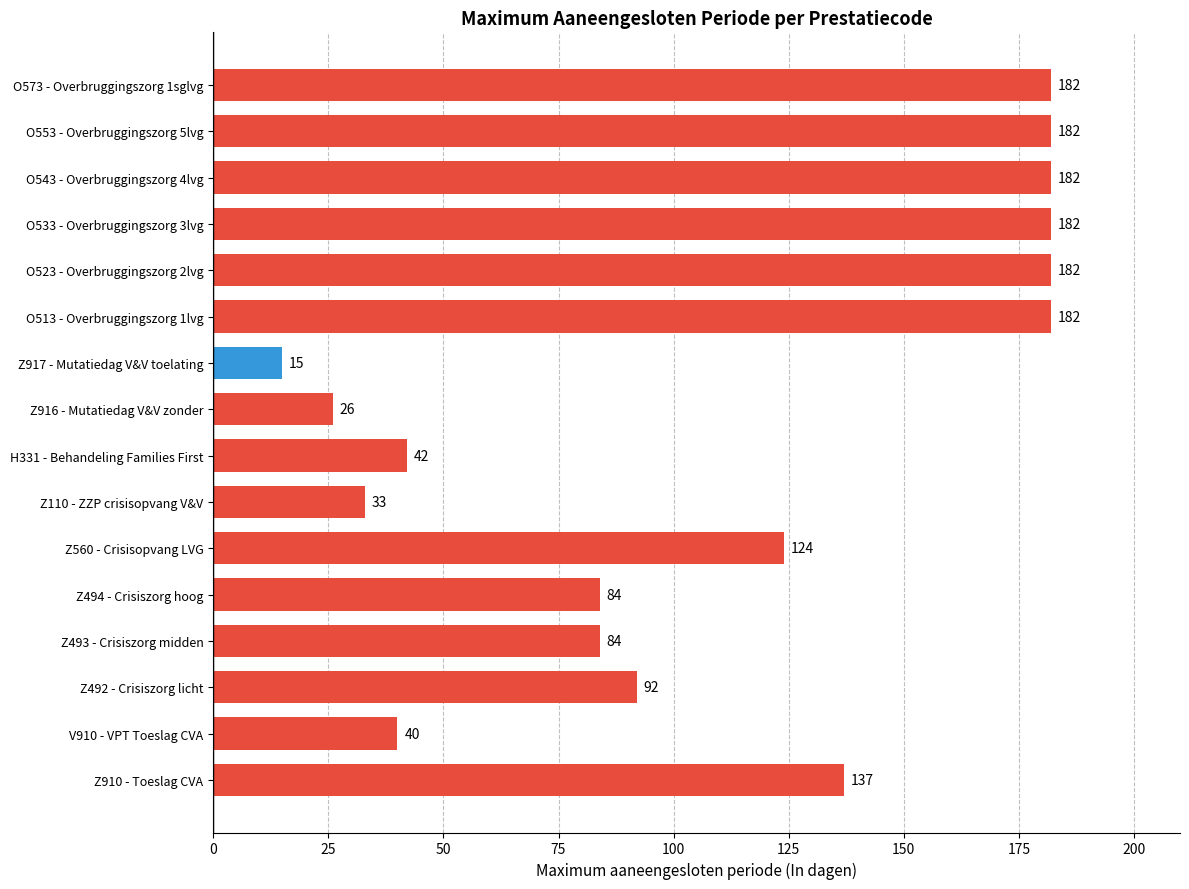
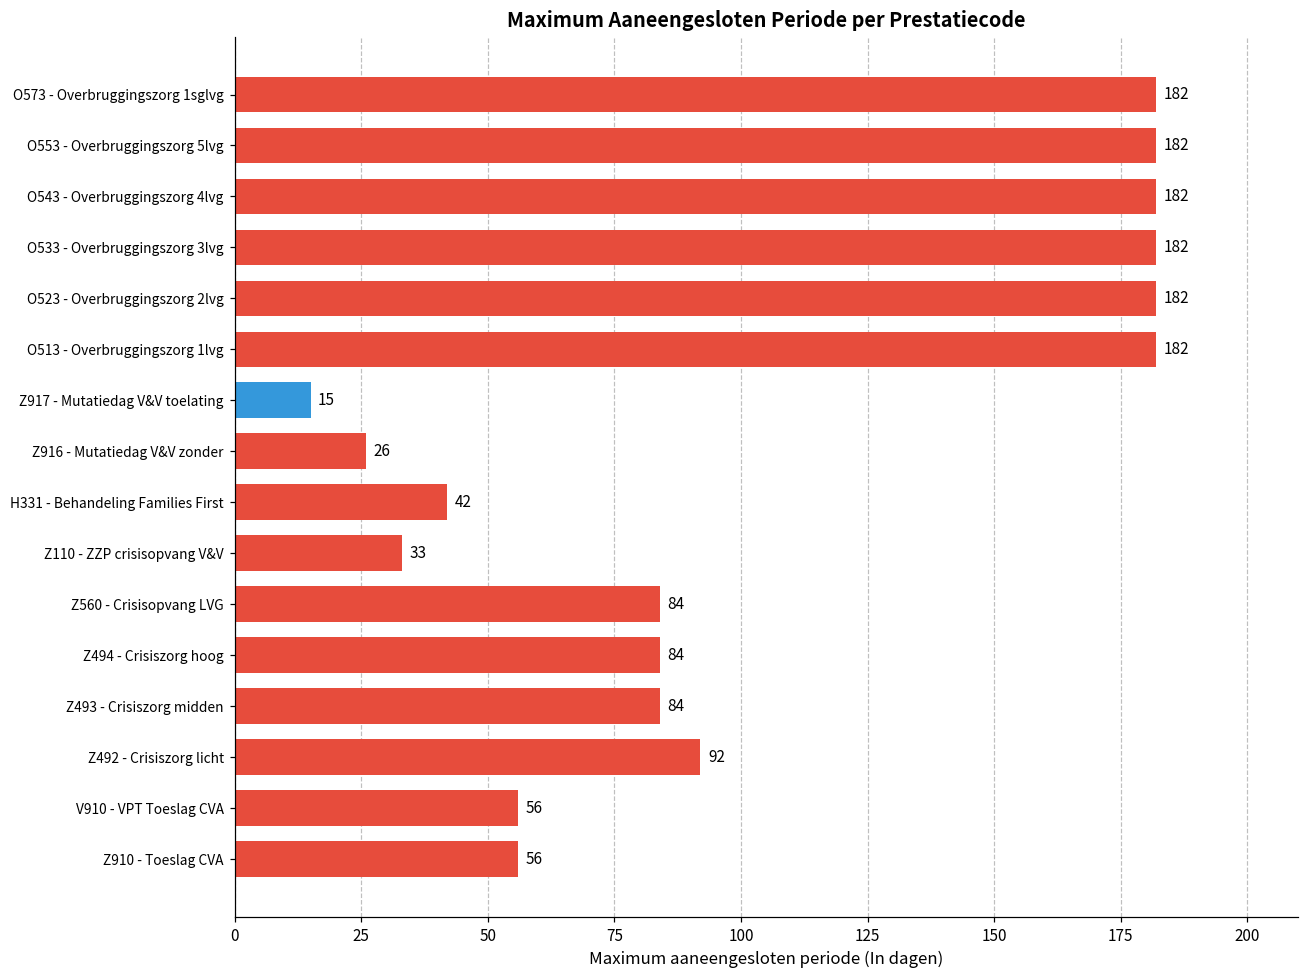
Z560 - Crisisopvang LVG: 124 -> 84
V910 - VPT Toeslag CVA: 40 -> 56
Z910 - Toeslag CVA: 137 -> 56
